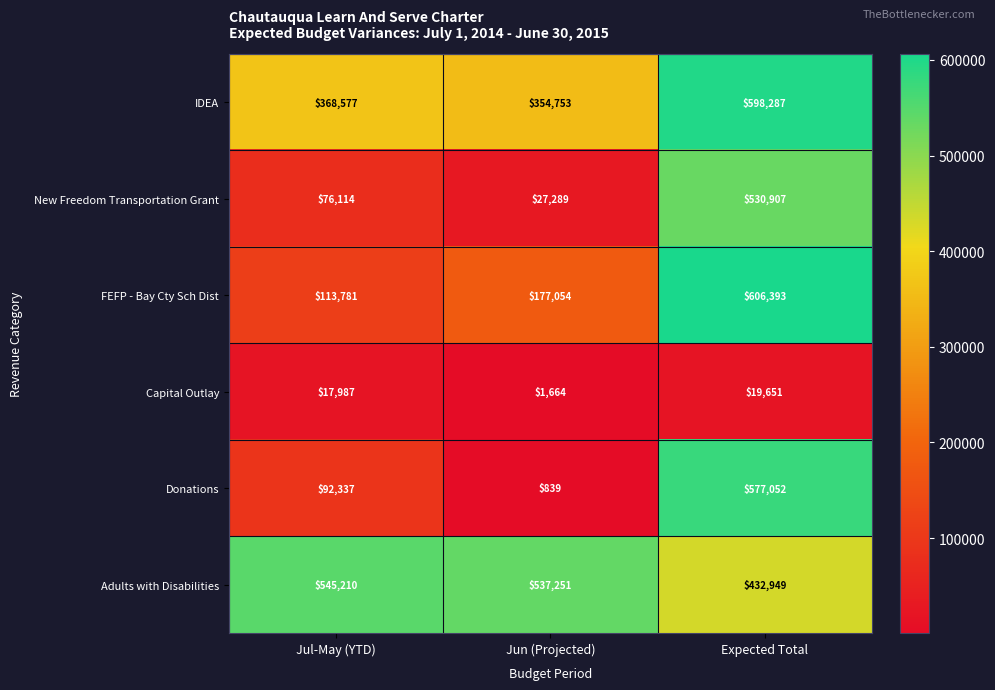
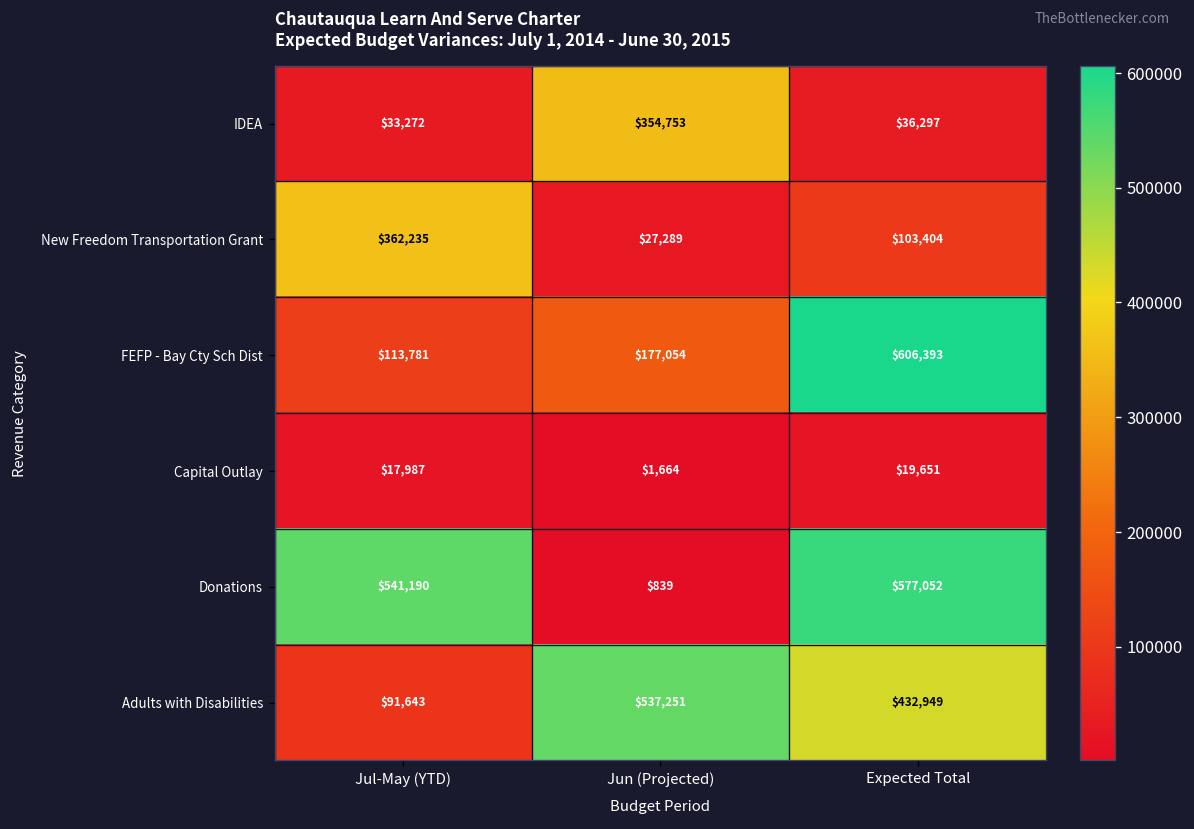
IDEA, Jul-May (YTD): $368,577 -> $33,272
IDEA, Expected Total: $598,287 -> $36,297
New Freedom Transportation Grant, Jul-May (YTD): $76,114 -> $362,235
New Freedom Transportation Grant, Expected Total: $530,907 -> $103,404
Donations, Jul-May (YTD): $92,337 -> $541,190
Adults with Disabilities, Jul-May (YTD): $545,210 -> $91,643
